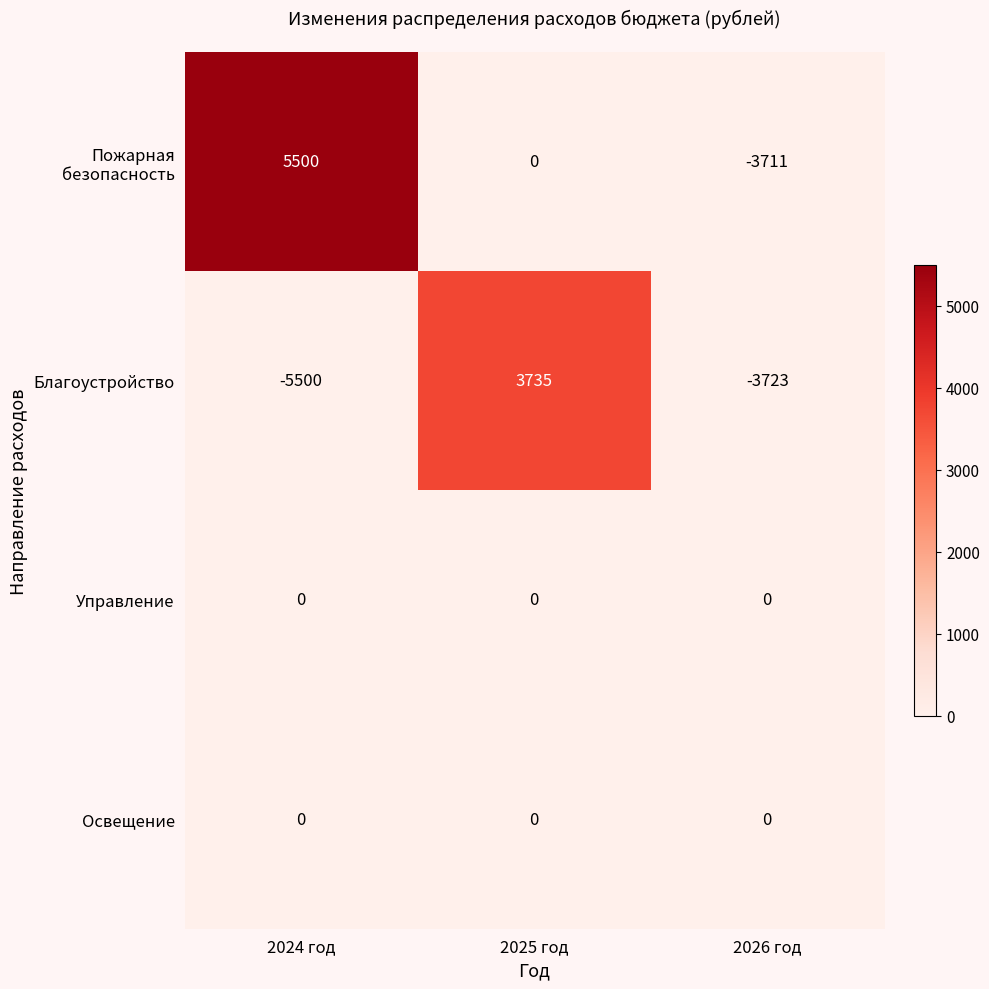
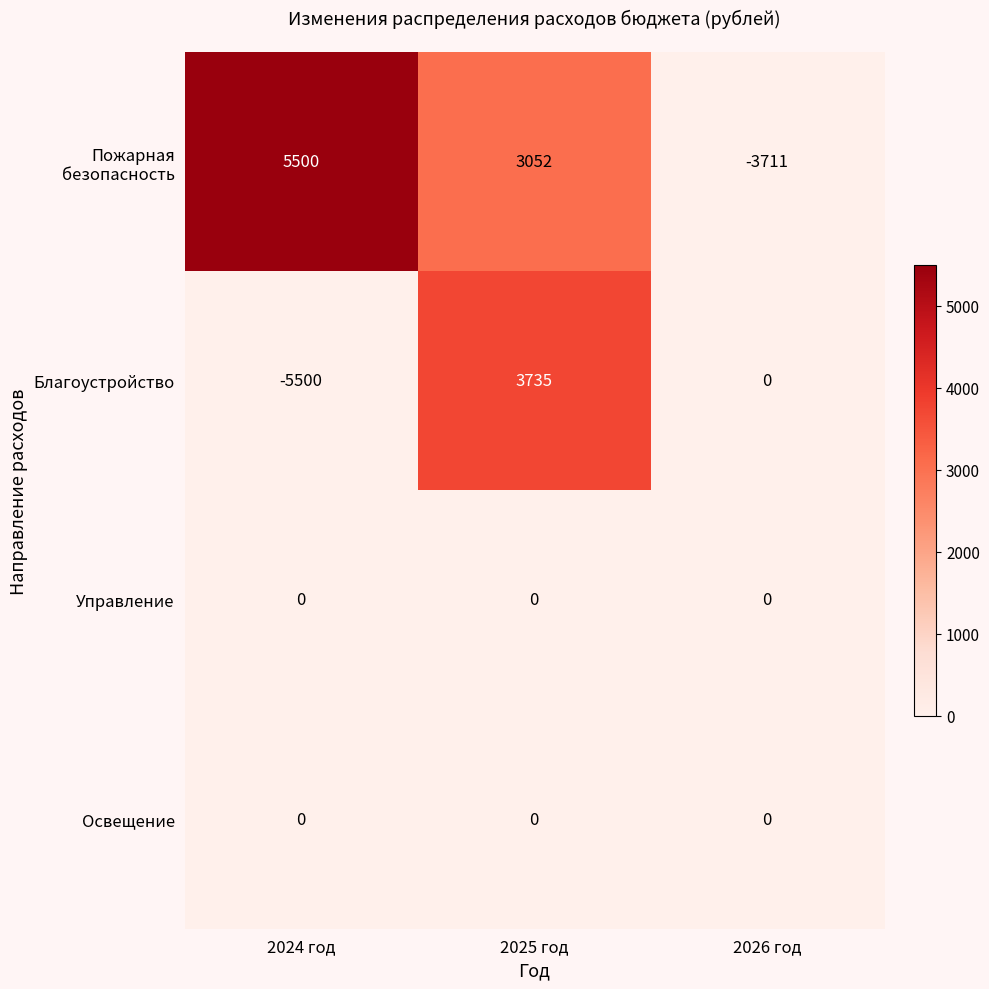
Пожарная безопасность, 2025 год: 0 -> 3052
Благоустройство, 2026 год: -3723 -> 0
